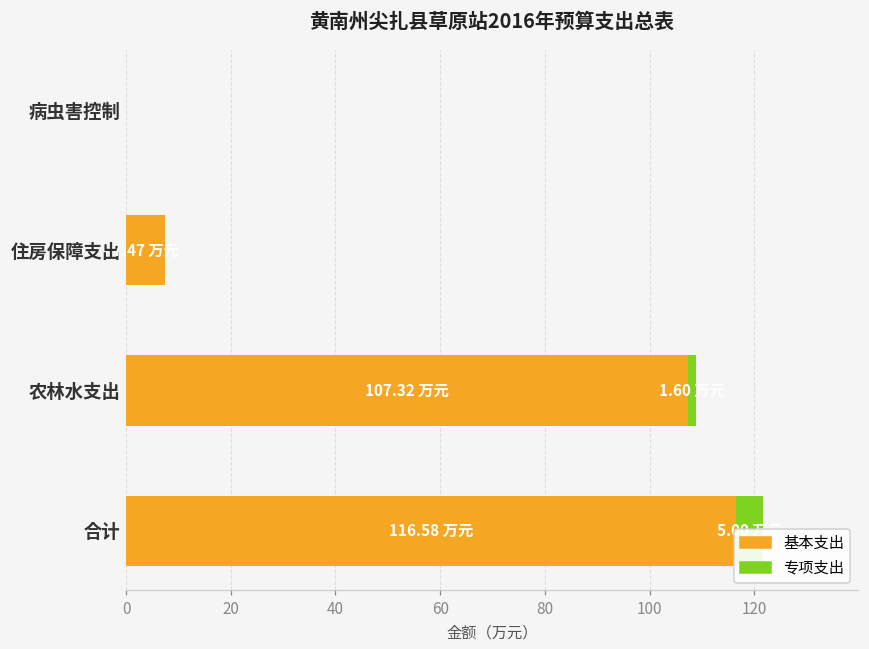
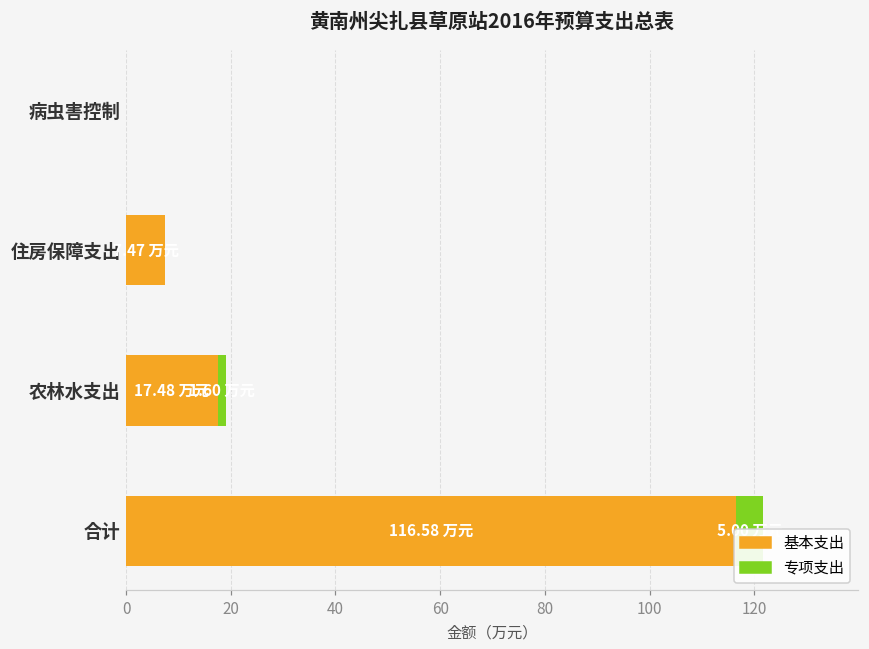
基本支出, 农林水支出: 107.32 -> 17.48
